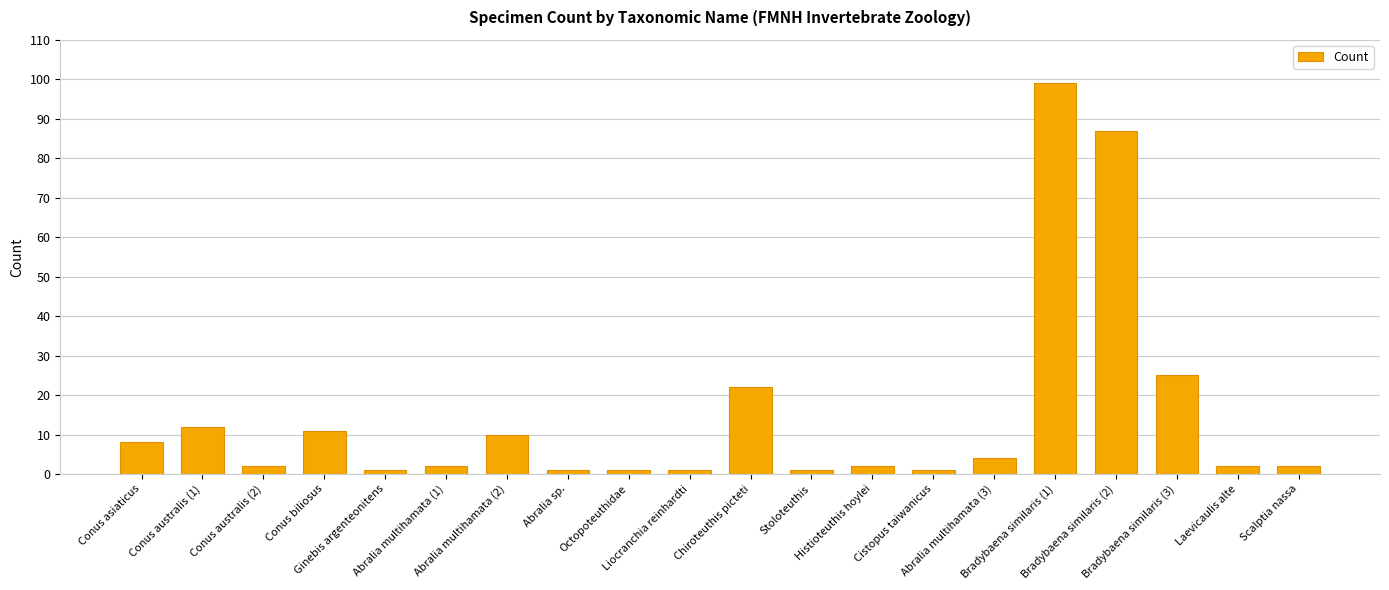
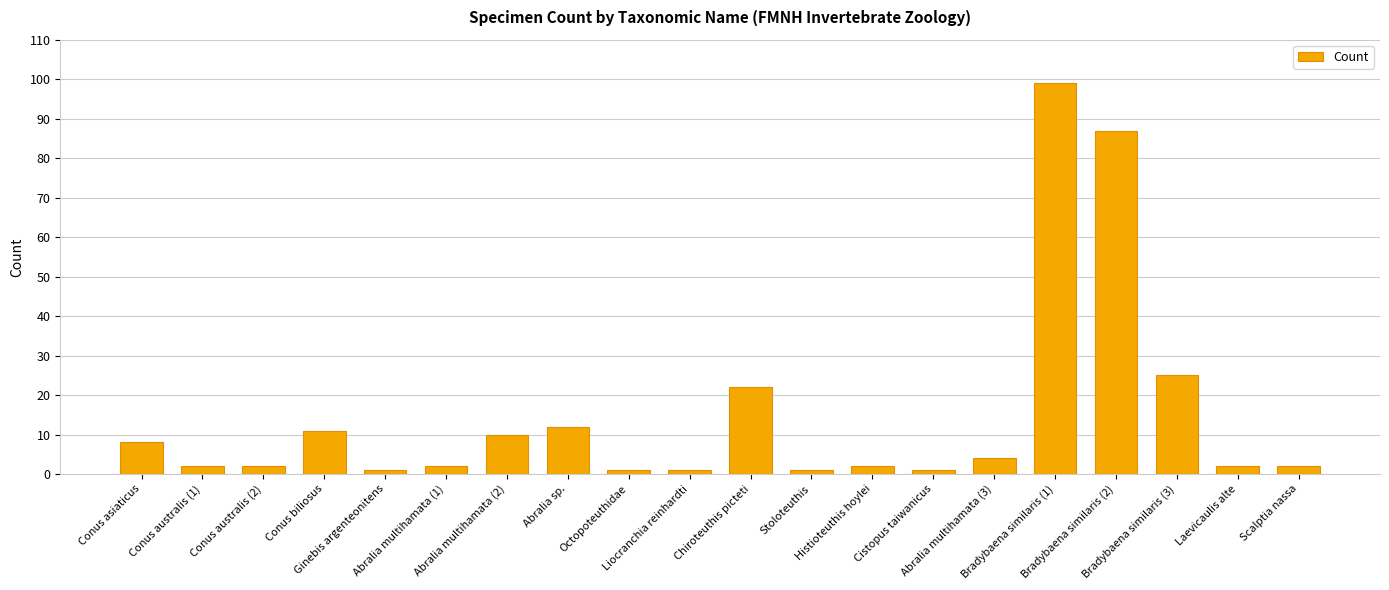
Conus australis (1): 12 -> 2
Abralia sp.: 1 -> 12
